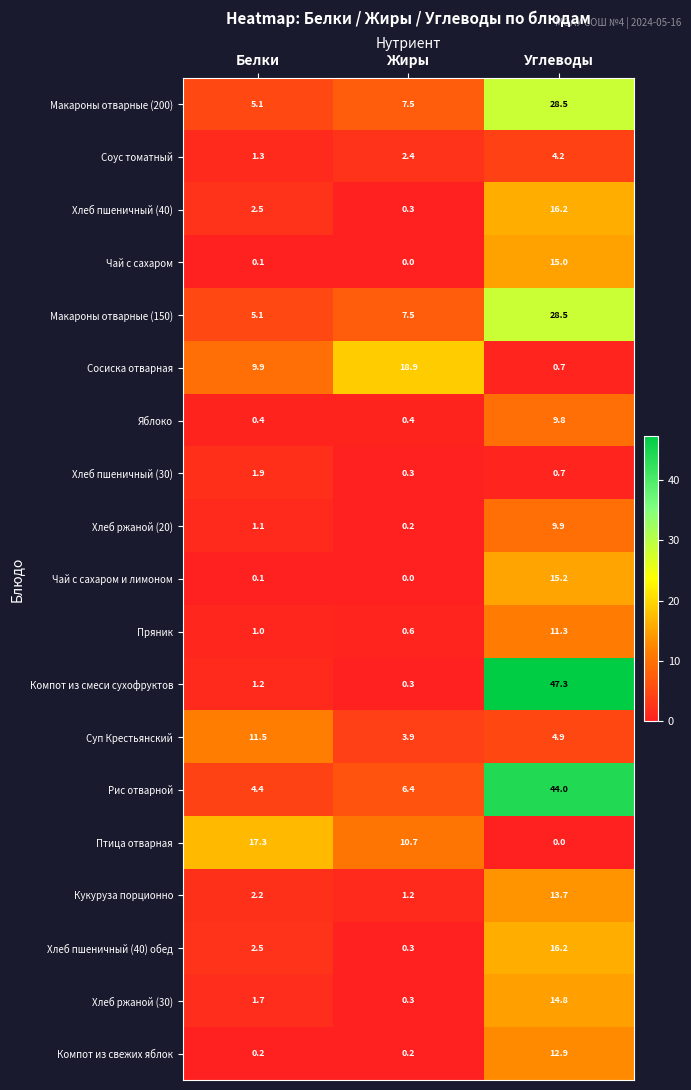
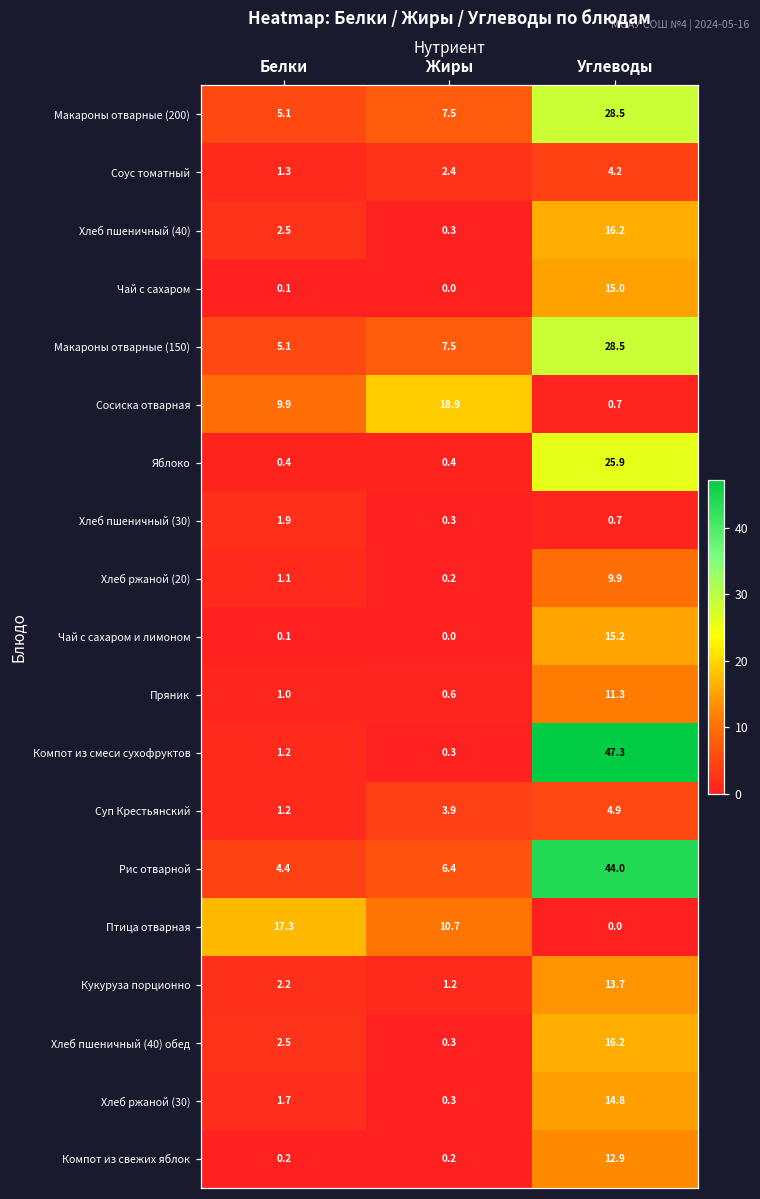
Яблоко, Углеводы: 9.8 -> 25.9
Суп Крестьянский, Белки: 11.5 -> 1.2
